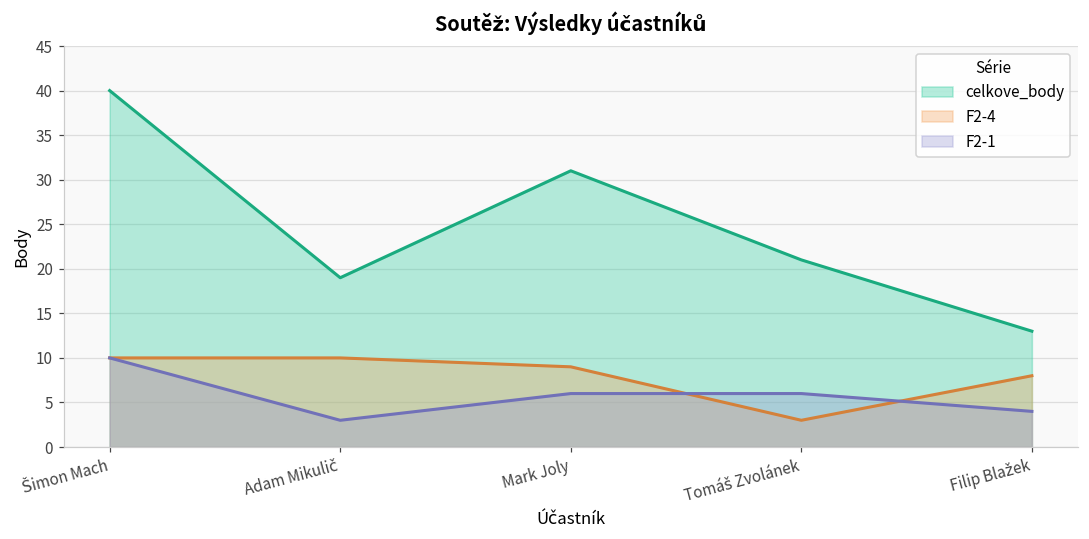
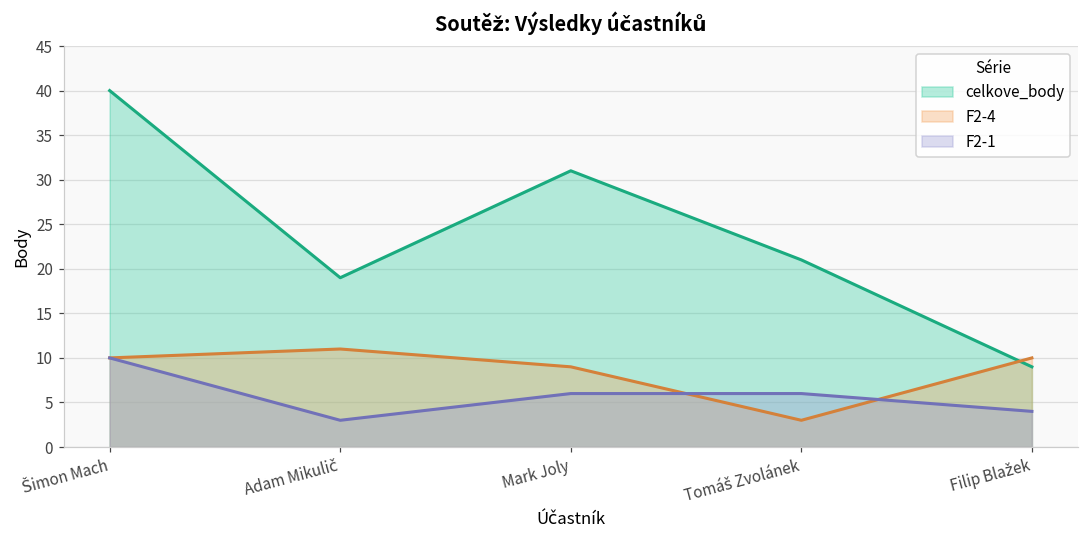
F2-4, Adam Mikulič: 10 -> 11
celkove_body, Filip Blažek: 13 -> 9
F2-4, Filip Blažek: 8 -> 10
